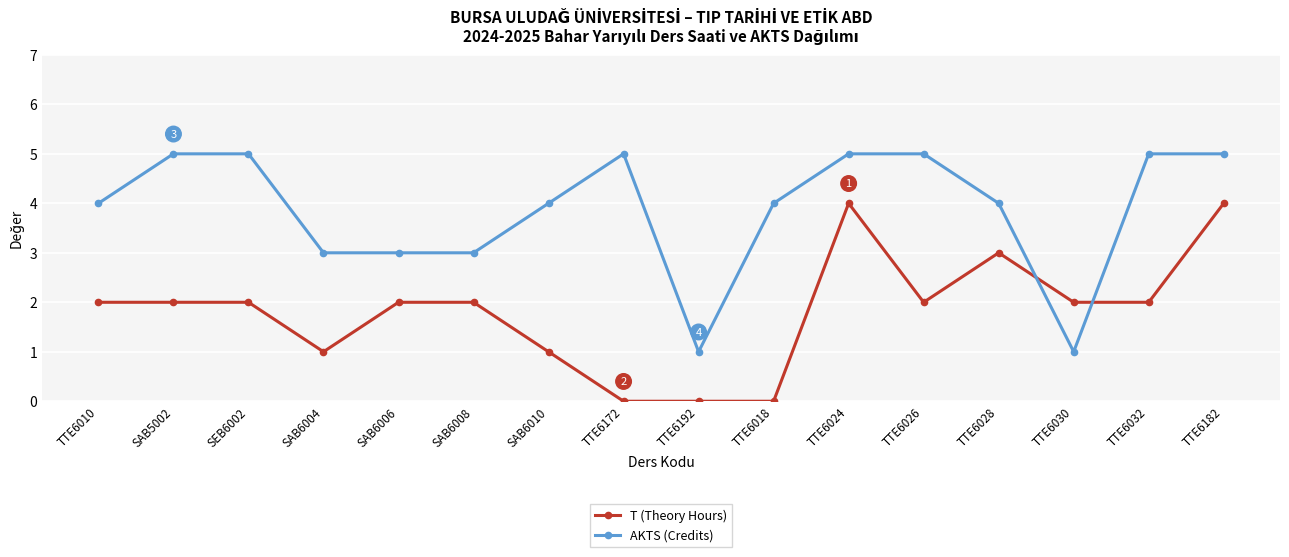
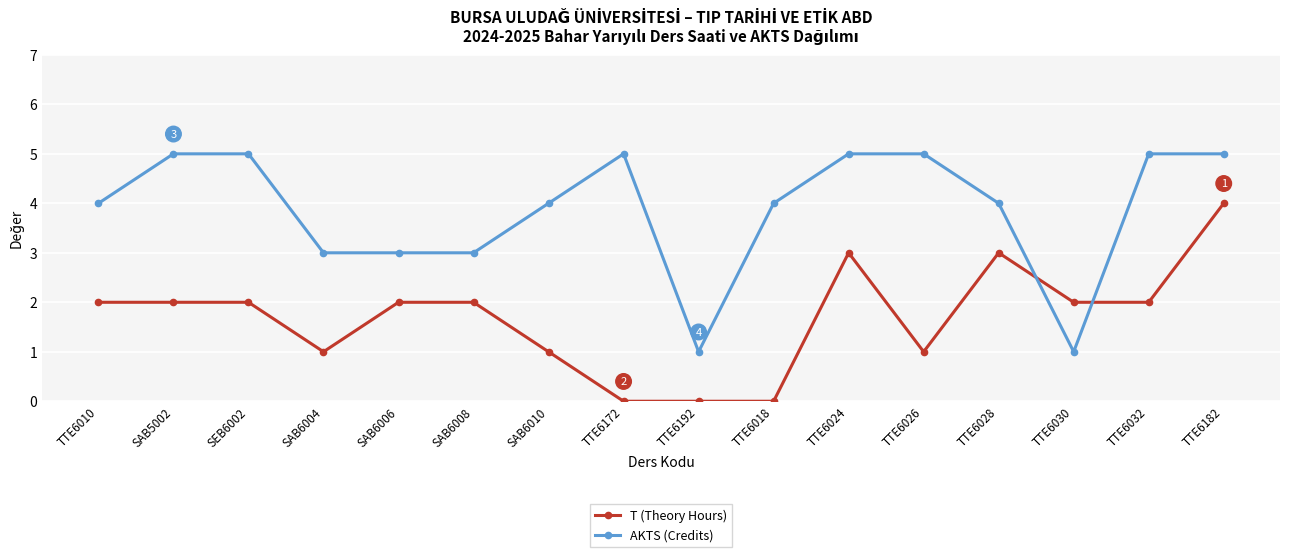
T (Theory Hours), TTE6024: 4 -> 3
T (Theory Hours), TTE6026: 2 -> 1
